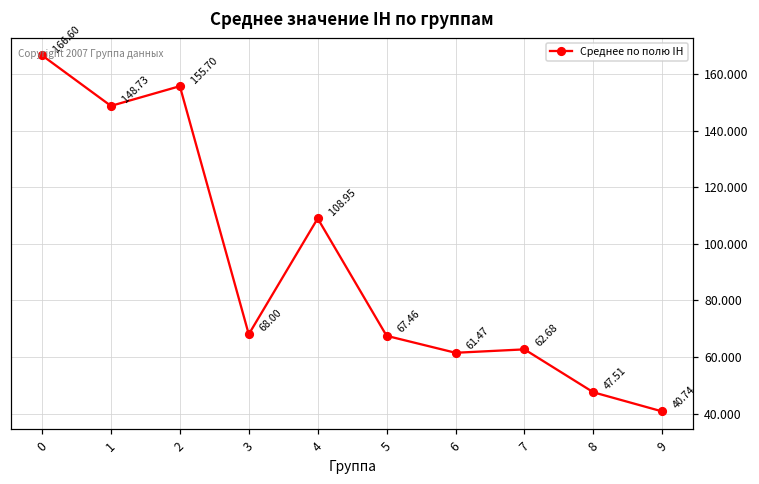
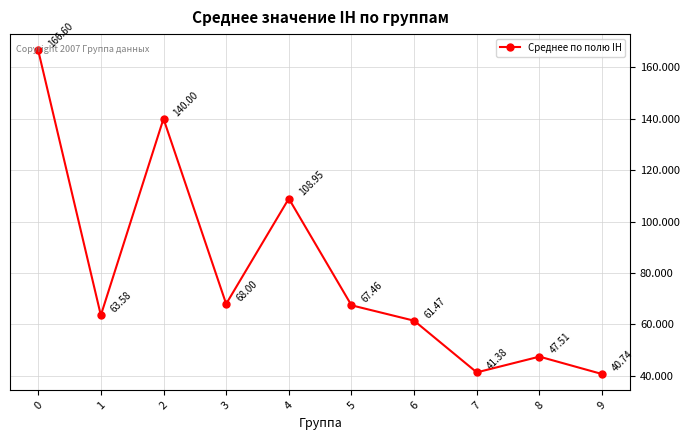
1: 148.73 -> 63.58
2: 155.70 -> 140.00
7: 62.68 -> 41.38
